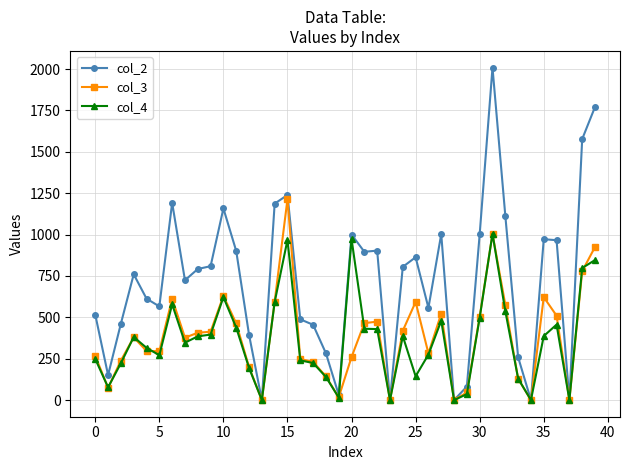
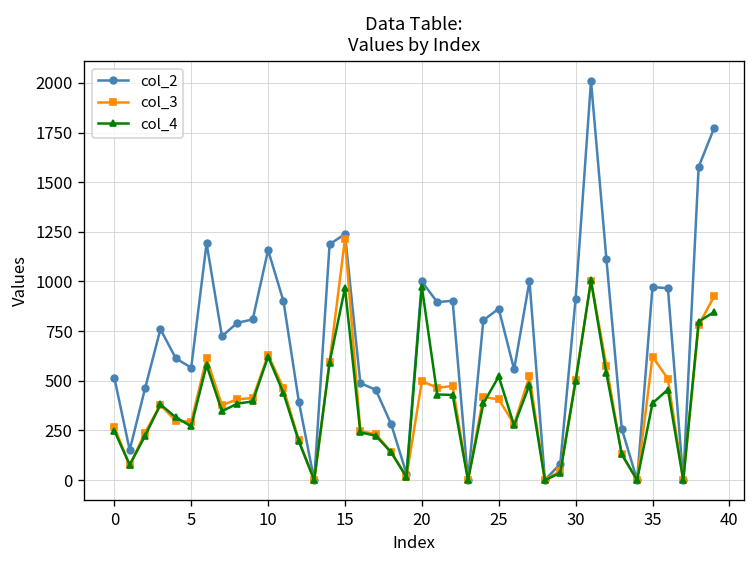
col_3, 20: 260 -> 500
col_3, 25: 590 -> 410
col_4, 25: 140 -> 520
col_2, 30: 1000 -> 910
